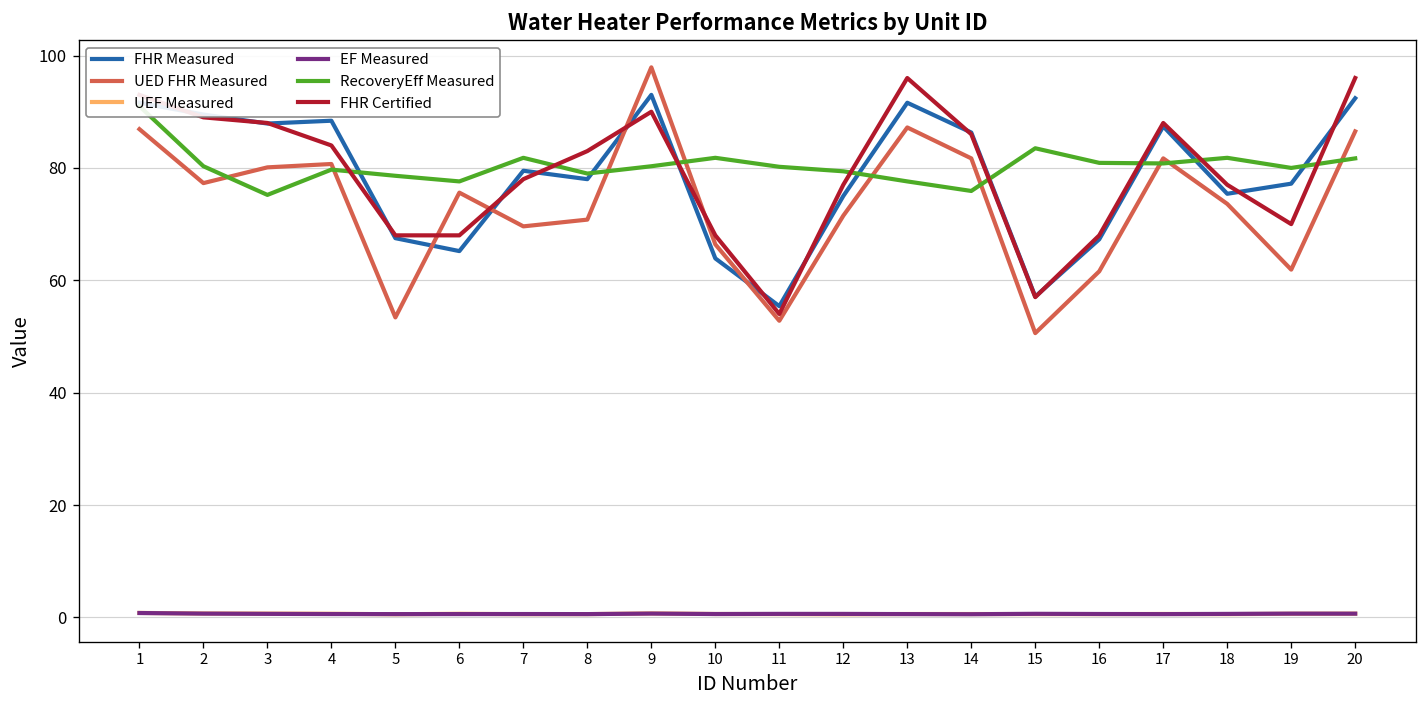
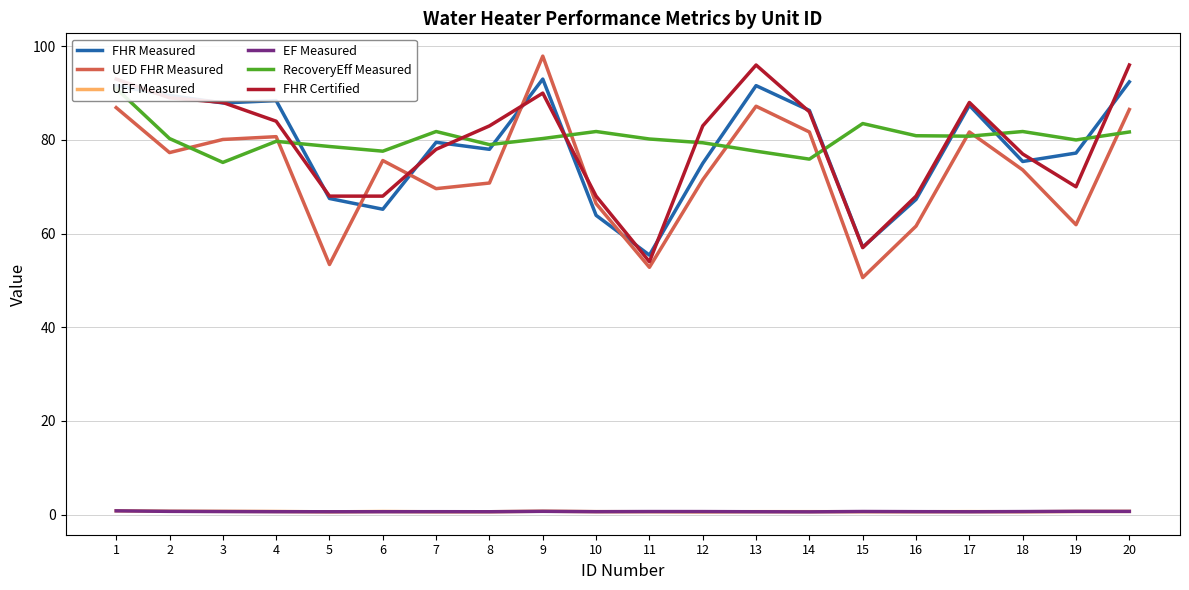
FHR Certified, 12: 77 -> 83
